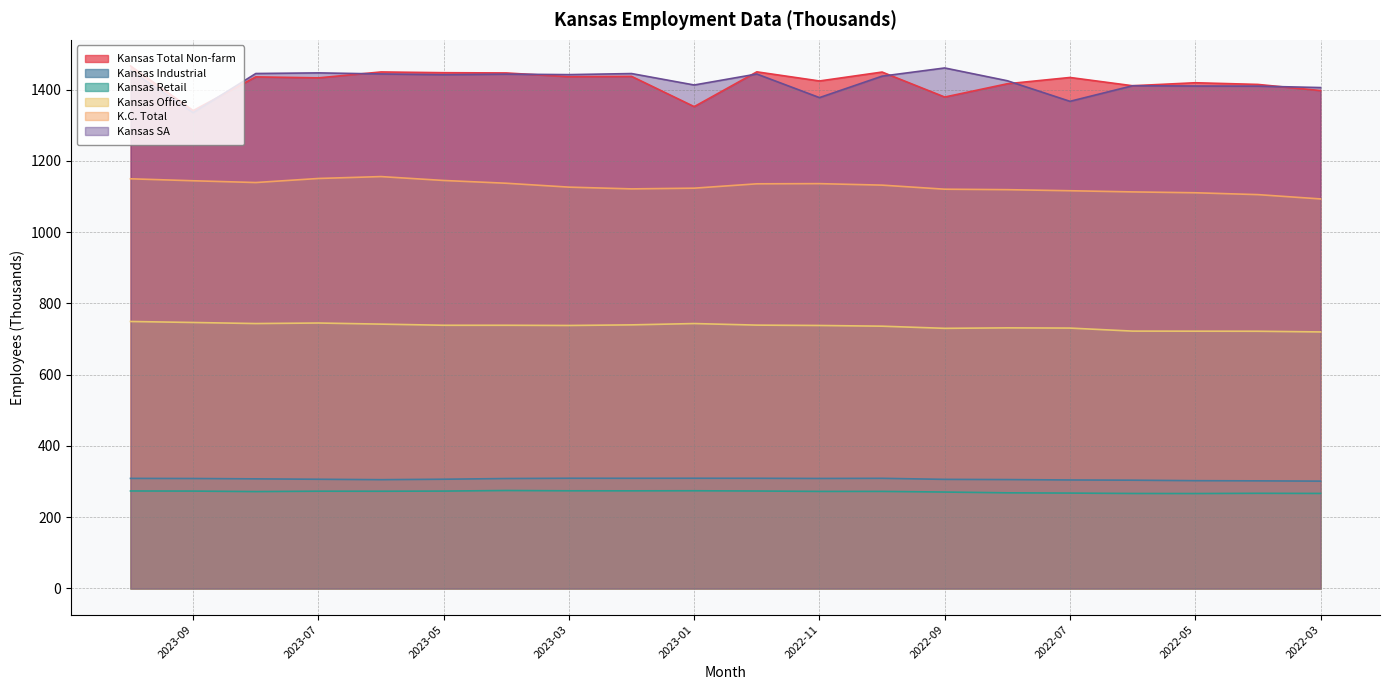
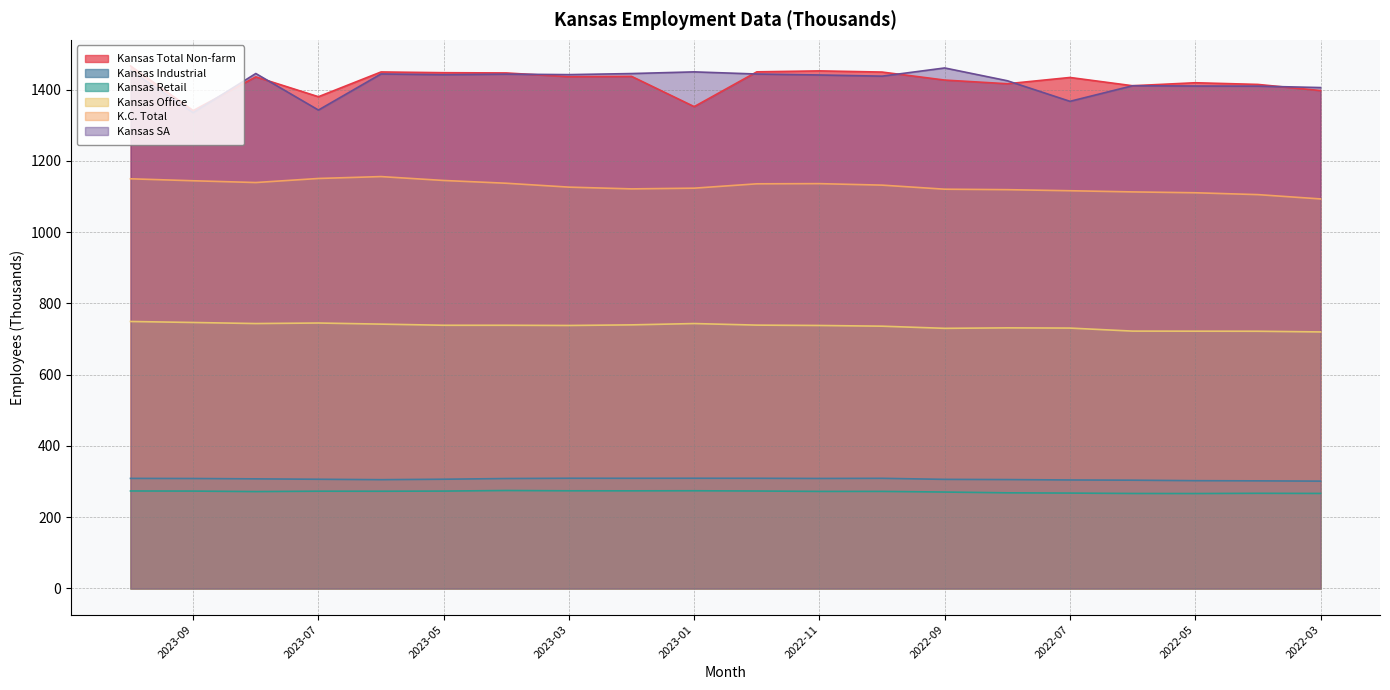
Kansas Total Non-farm, 2023-07: 1430 -> 1380
Kansas SA, 2023-07: 1450 -> 1340
Kansas SA, 2023-01: 1410 -> 1450
Kansas Total Non-farm, 2022-11: 1420 -> 1450
Kansas SA, 2022-11: 1380 -> 1440
Kansas Total Non-farm, 2022-09: 1380 -> 1430
